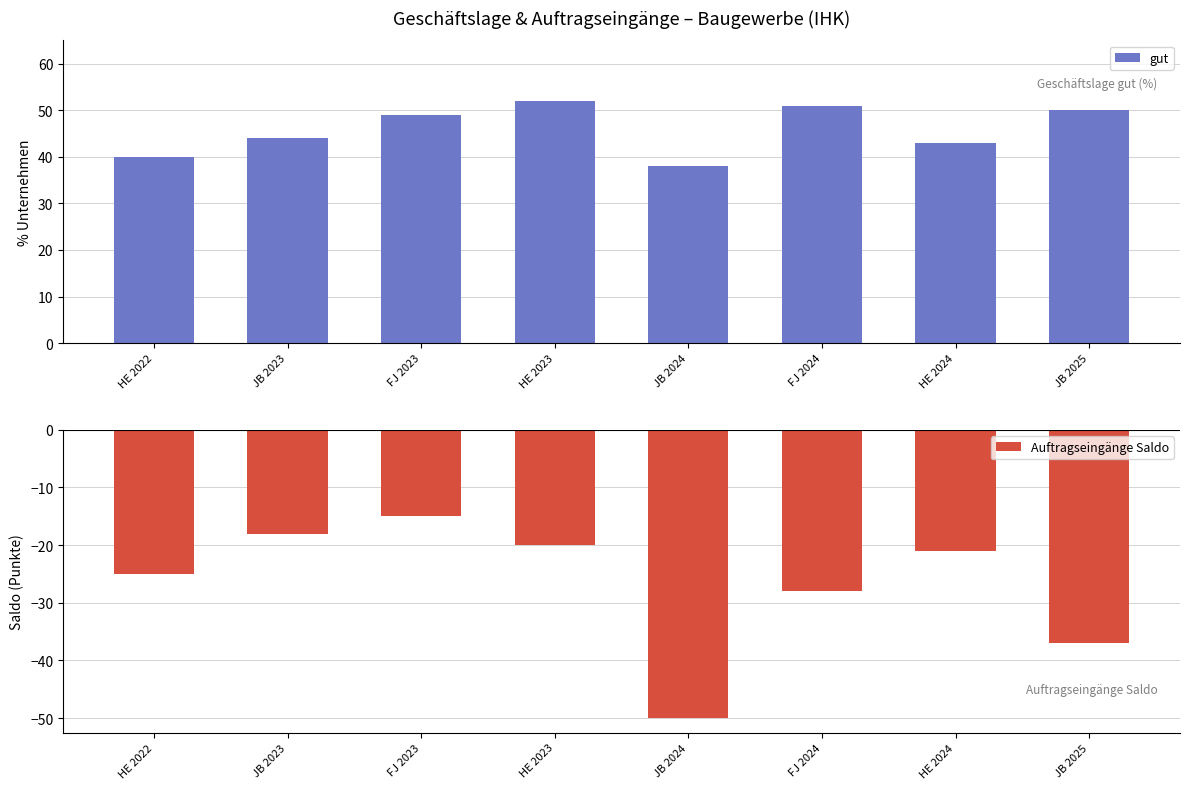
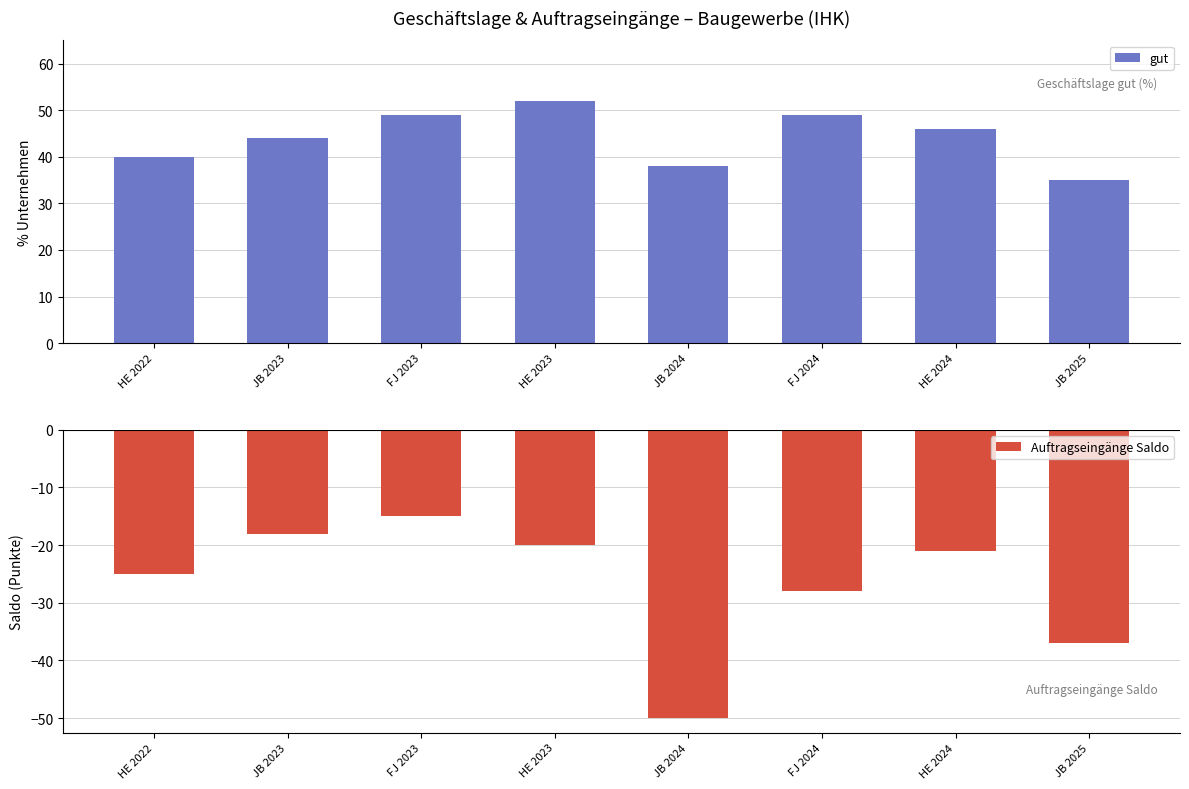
Geschäftslage & Auftragseingänge – Baugewerbe (IHK), FJ 2024: 51 -> 49
Geschäftslage & Auftragseingänge – Baugewerbe (IHK), HE 2024: 43 -> 46
Geschäftslage & Auftragseingänge – Baugewerbe (IHK), JB 2025: 50 -> 35
